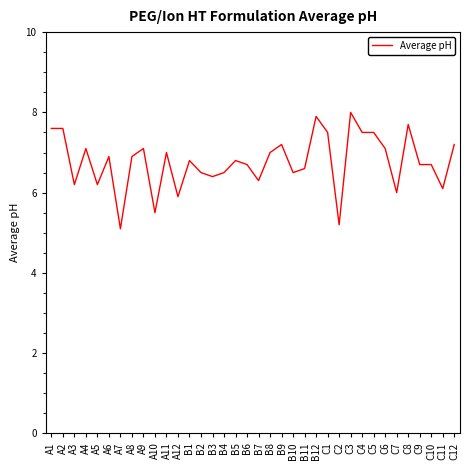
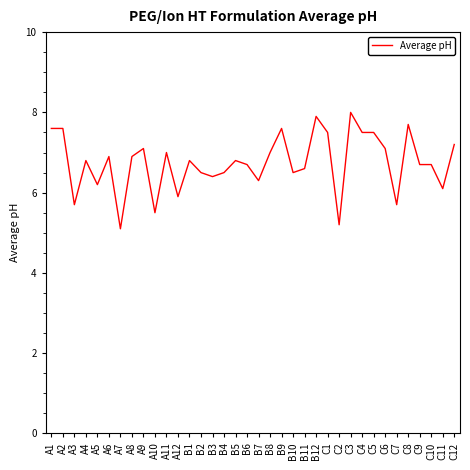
A3: 6.2 -> 5.7
A4: 7.1 -> 6.8
B9: 7.2 -> 7.6
C7: 6.0 -> 5.7
